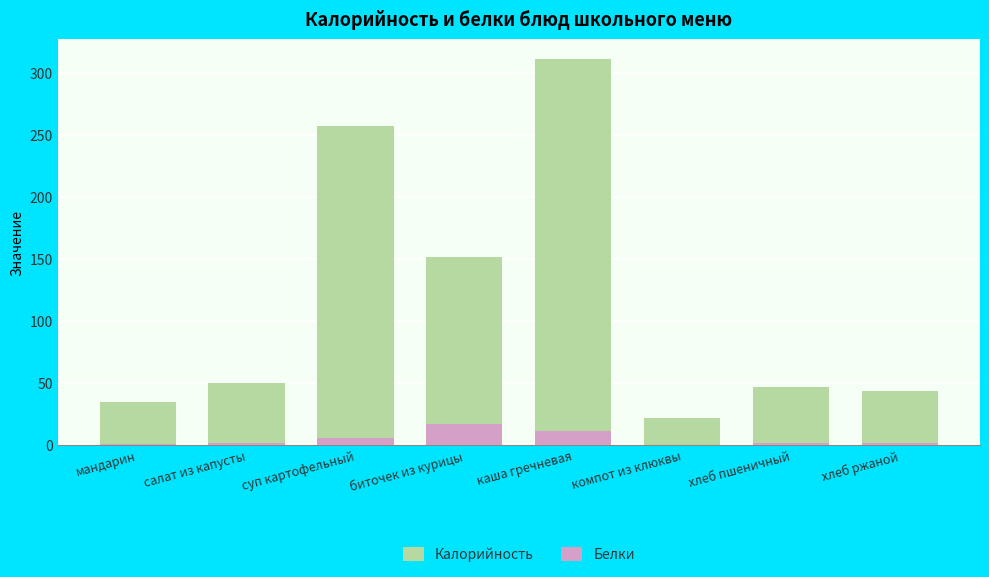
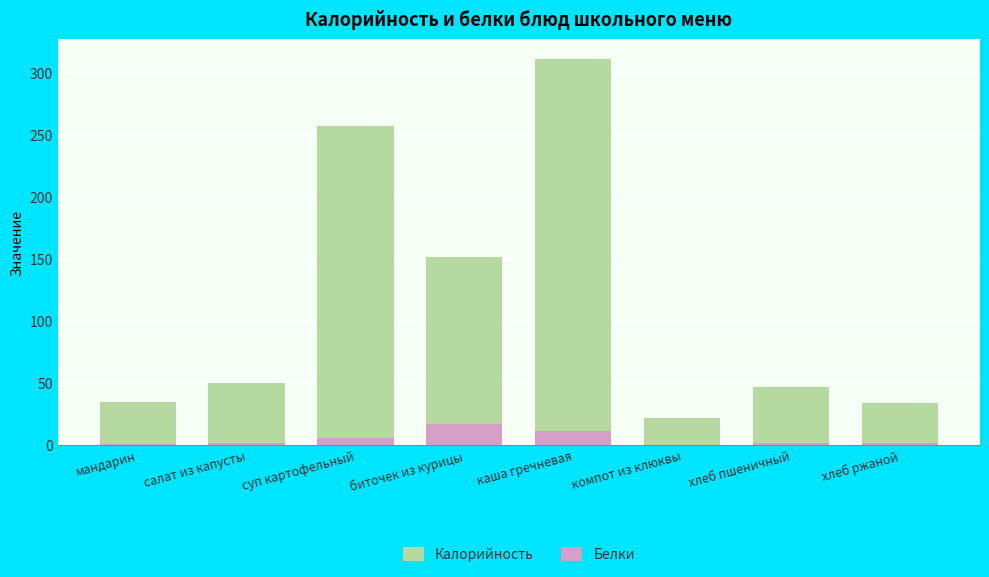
Калорийность, хлеб ржаной: 43 -> 34
